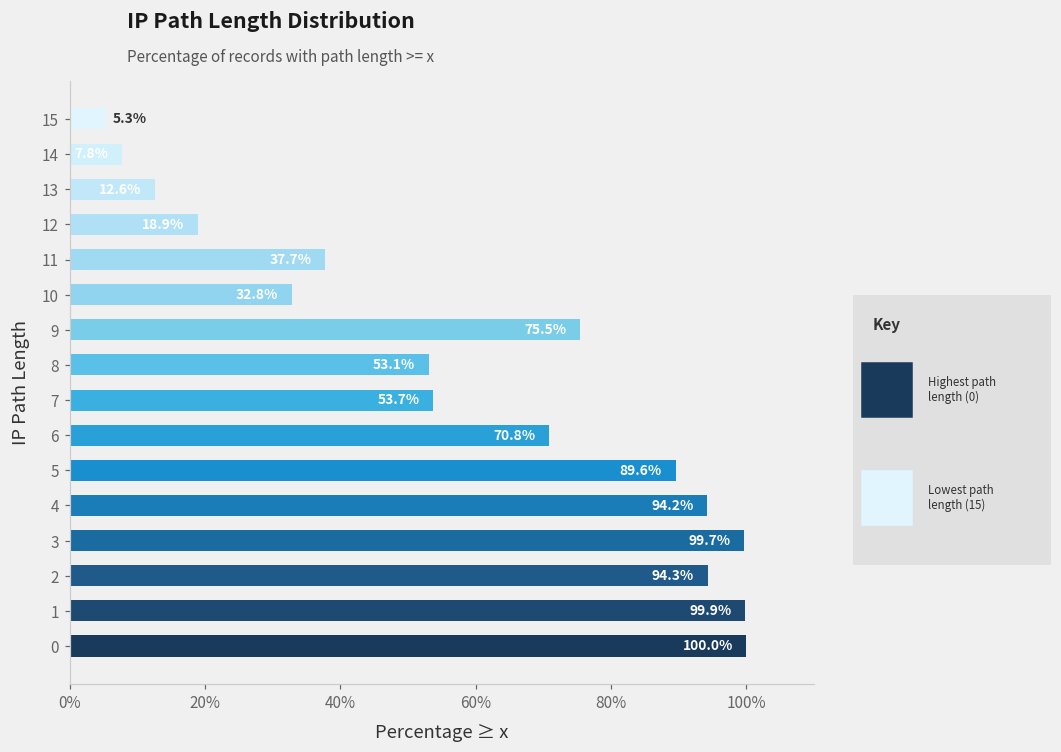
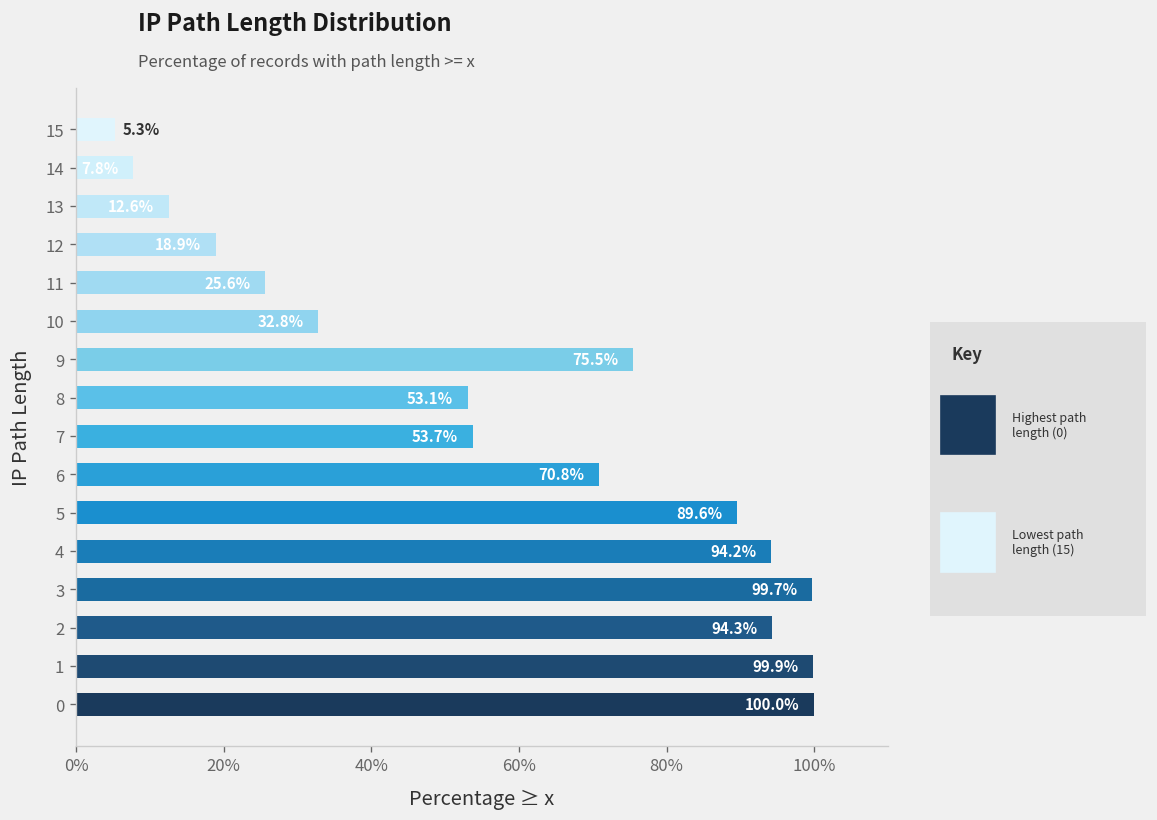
11: 37.7% -> 25.6%
